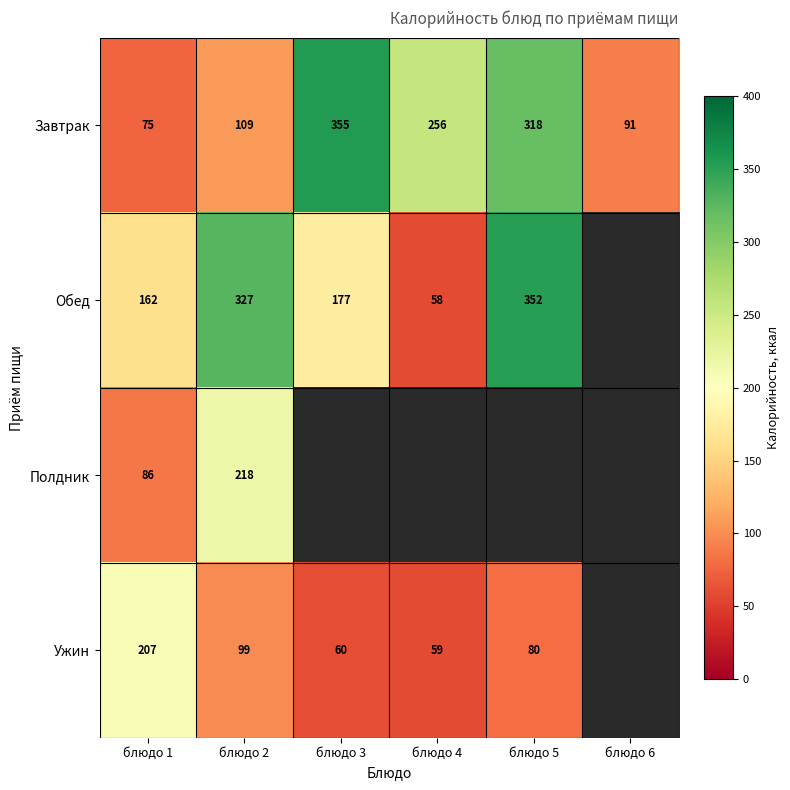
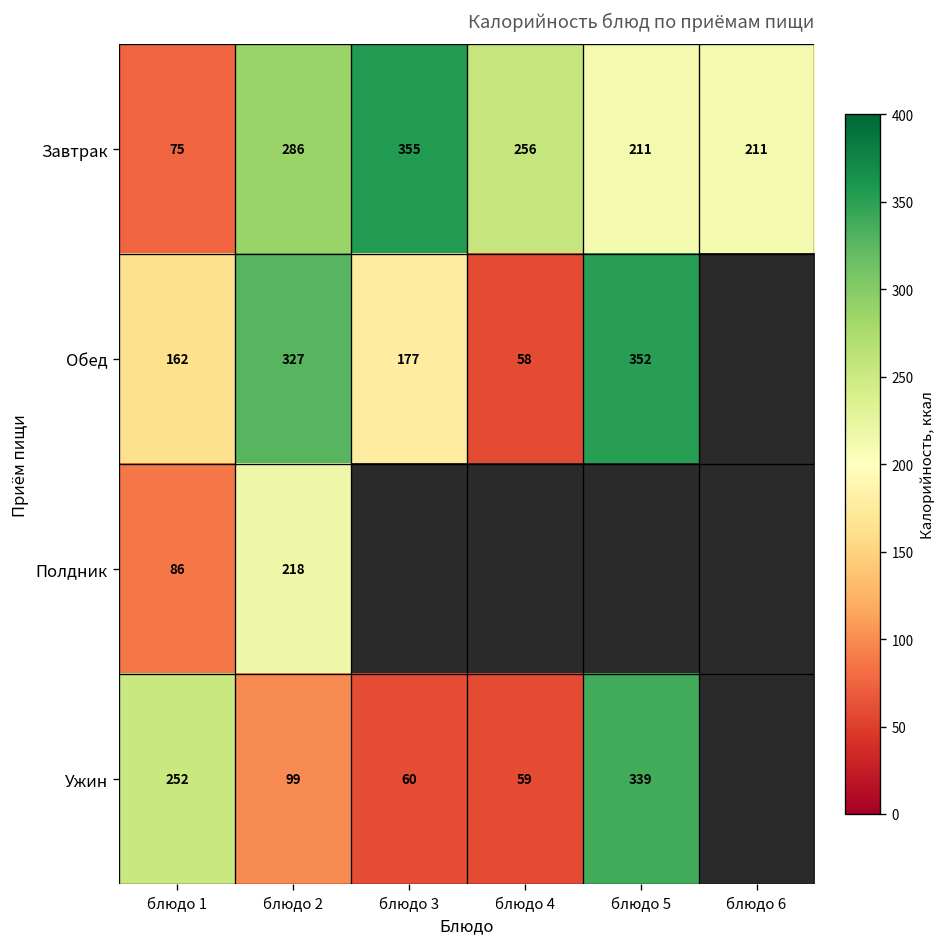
Завтрак, блюдо 2: 109 -> 286
Завтрак, блюдо 5: 318 -> 211
Завтрак, блюдо 6: 91 -> 211
Ужин, блюдо 1: 207 -> 252
Ужин, блюдо 5: 80 -> 339
